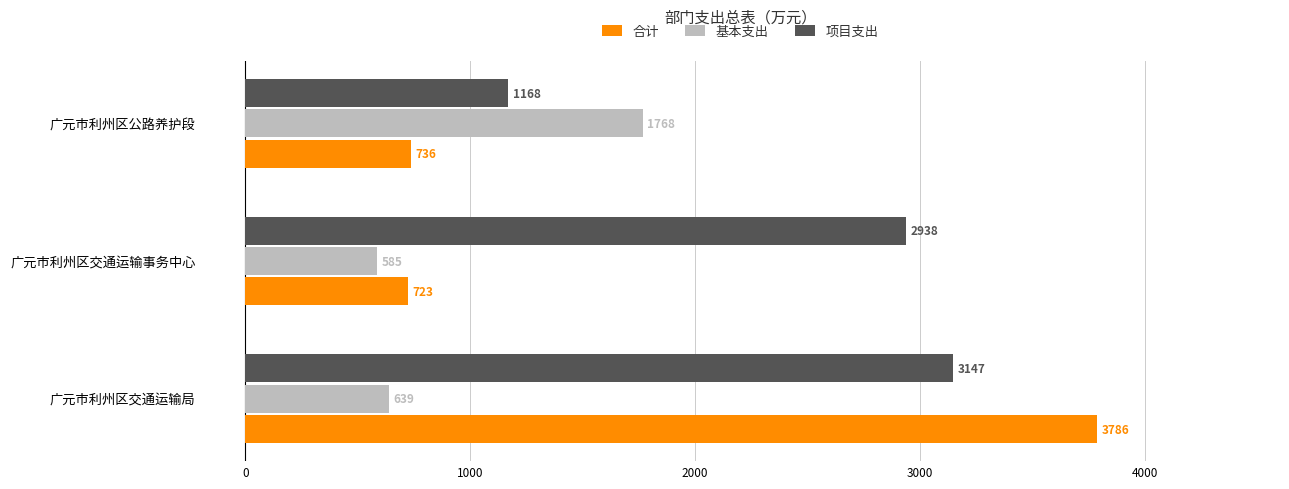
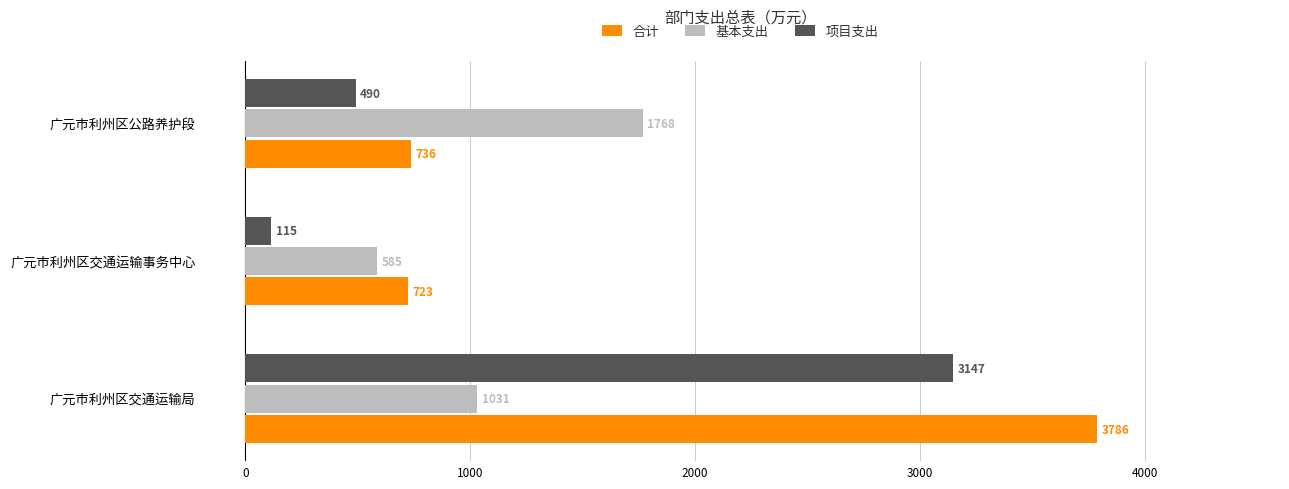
项目支出, 广元市利州区公路养护段: 1168 -> 490
项目支出, 广元市利州区交通运输事务中心: 2938 -> 115
基本支出, 广元市利州区交通运输局: 639 -> 1031
